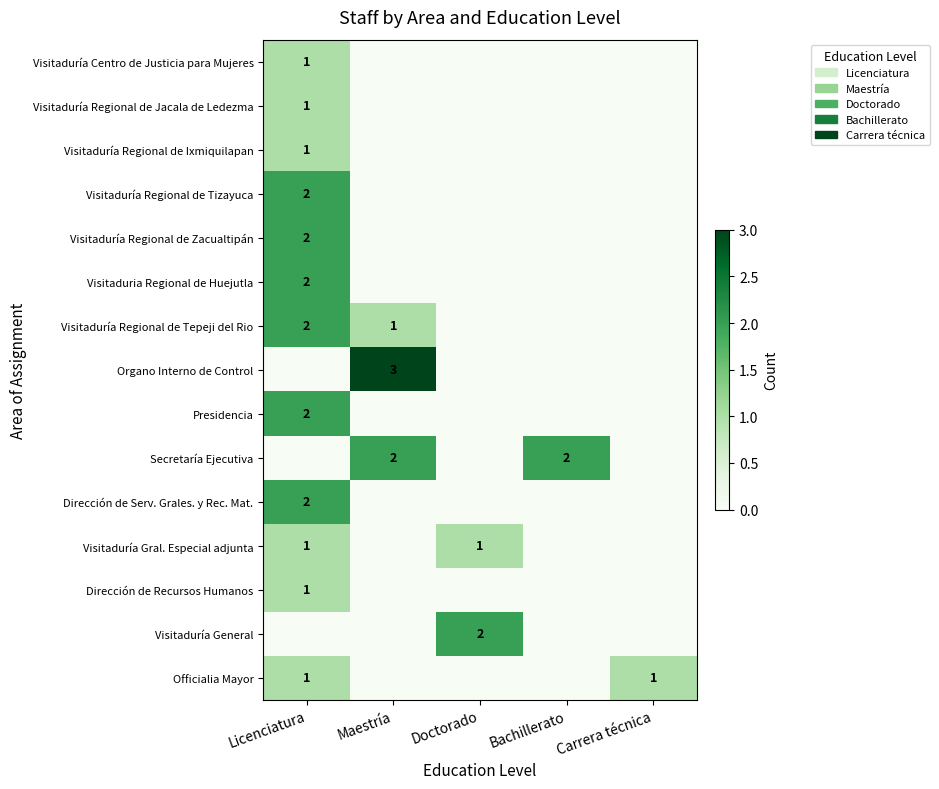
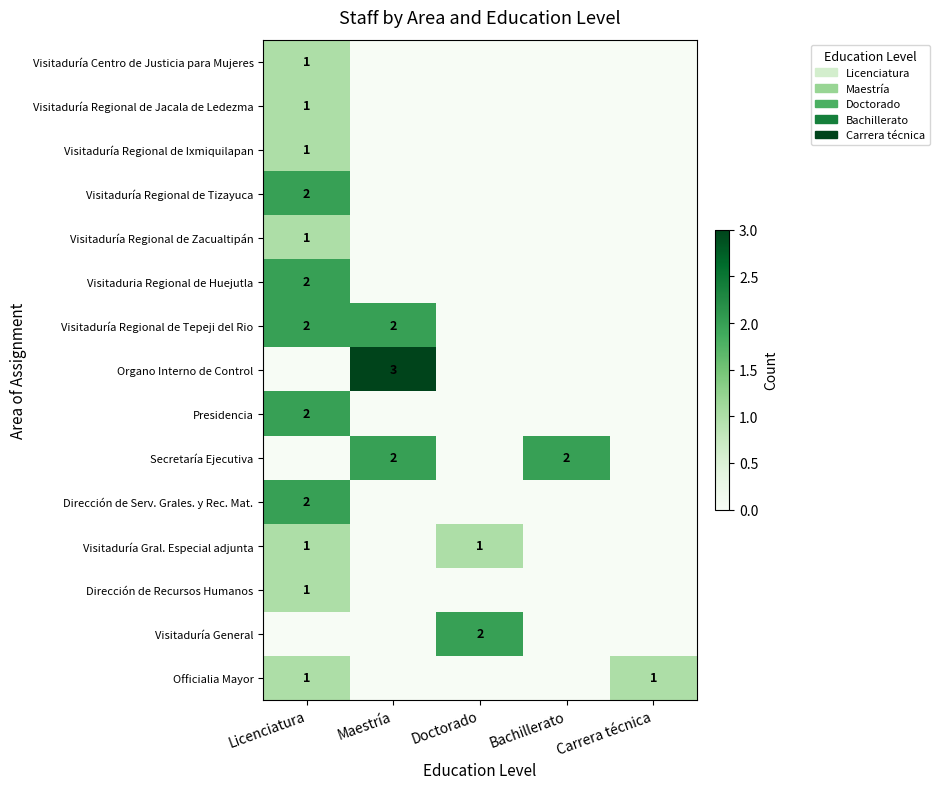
Visitaduría Regional de Zacualtipán, Licenciatura: 2 -> 1
Visitaduría Regional de Tepeji del Rio, Maestría: 1 -> 2
